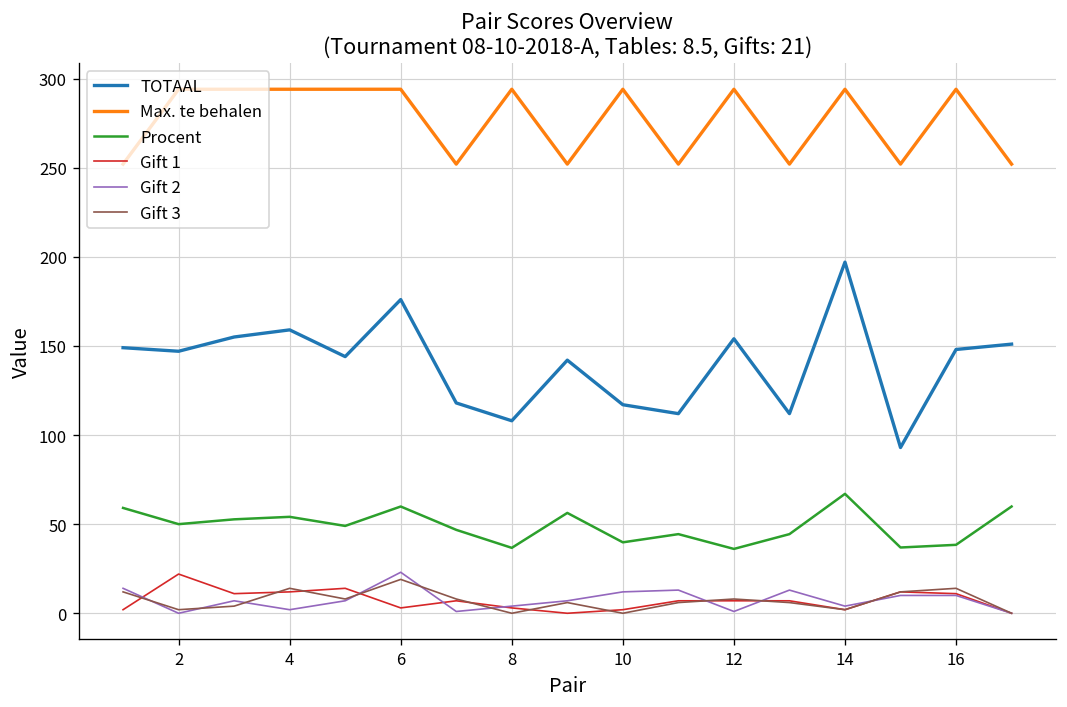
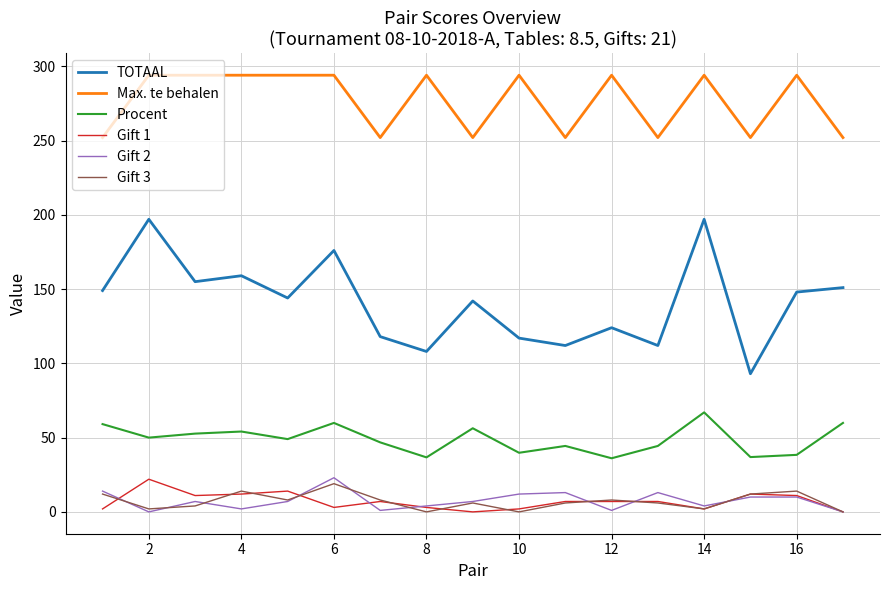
TOTAAL, 2: 147 -> 197
TOTAAL, 12: 154 -> 124
